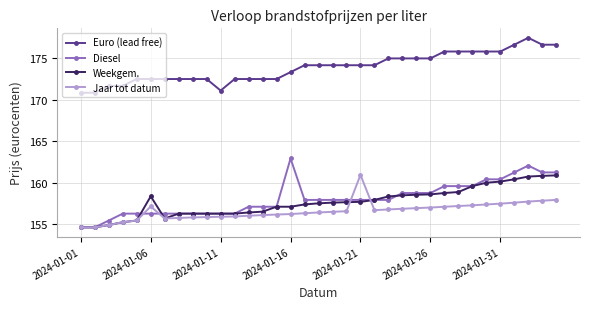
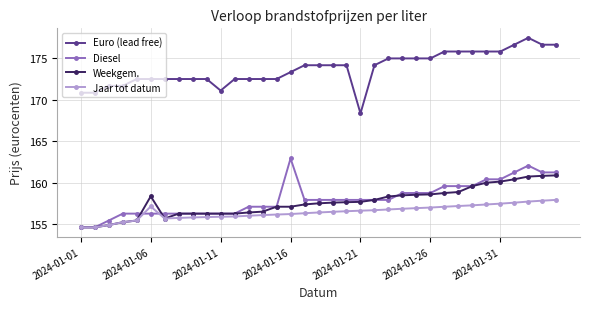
Euro (lead free), 2024-01-21: 174 -> 168
Jaar tot datum, 2024-01-21: 161 -> 157
